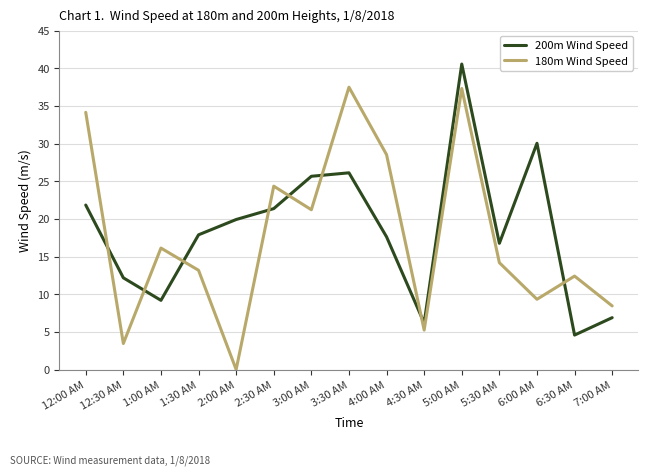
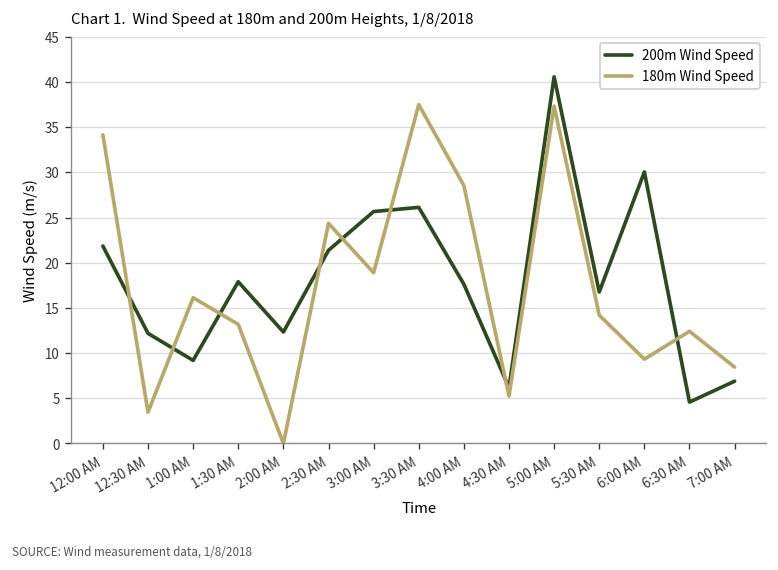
200m Wind Speed, 2:00 AM: 20 -> 12
180m Wind Speed, 3:00 AM: 21 -> 19
